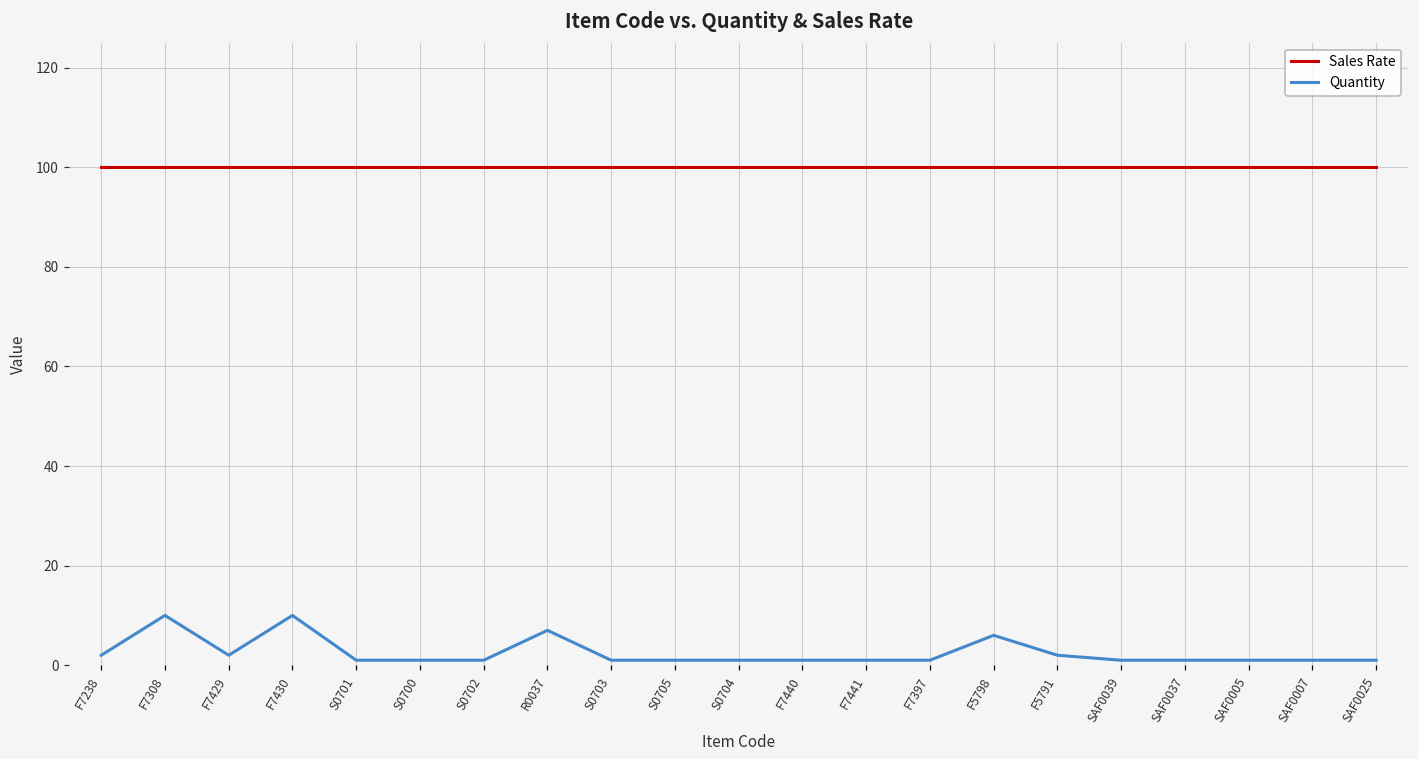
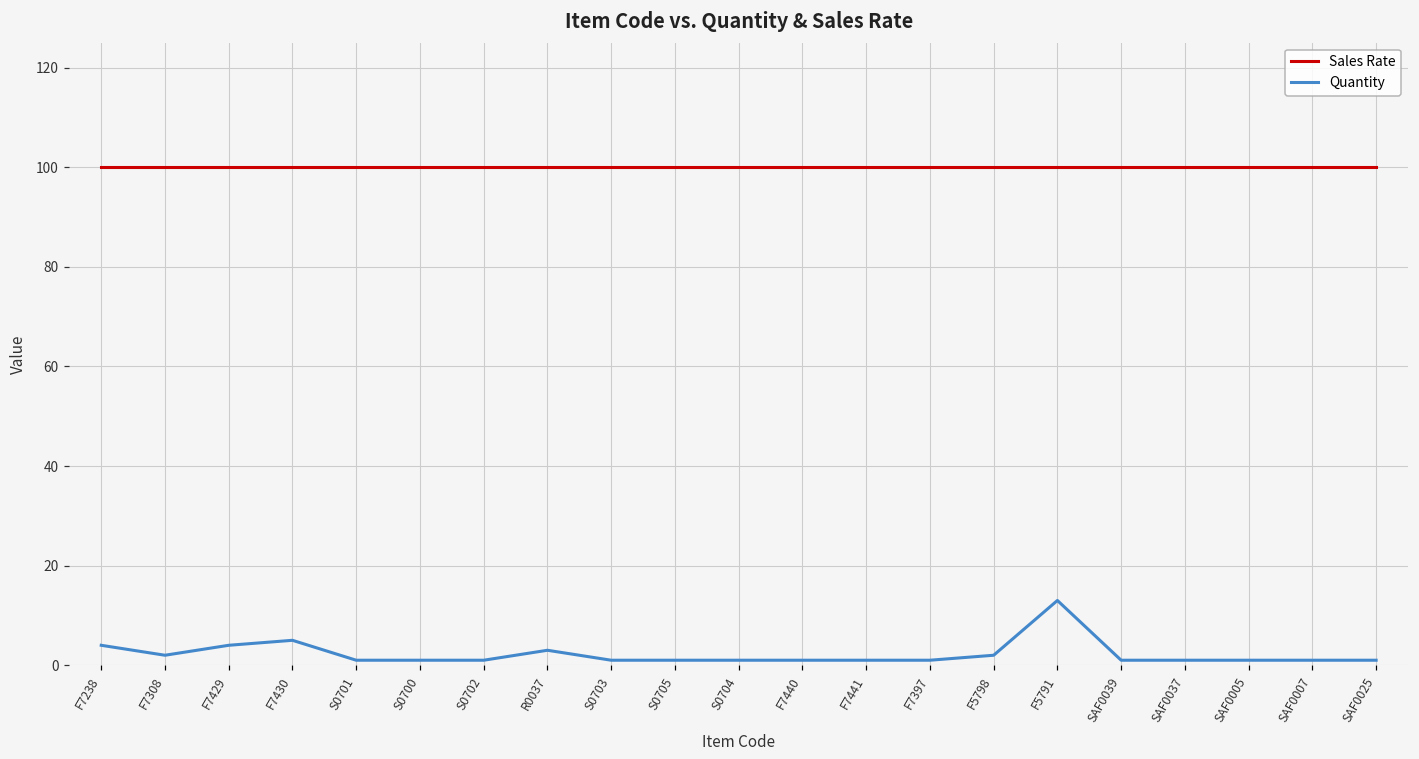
Quantity, F7238: 2 -> 4
Quantity, F7308: 10 -> 2
Quantity, F7429: 2 -> 4
Quantity, F7430: 10 -> 5
Quantity, R0037: 7 -> 3
Quantity, F5798: 6 -> 2
Quantity, F5791: 2 -> 13
